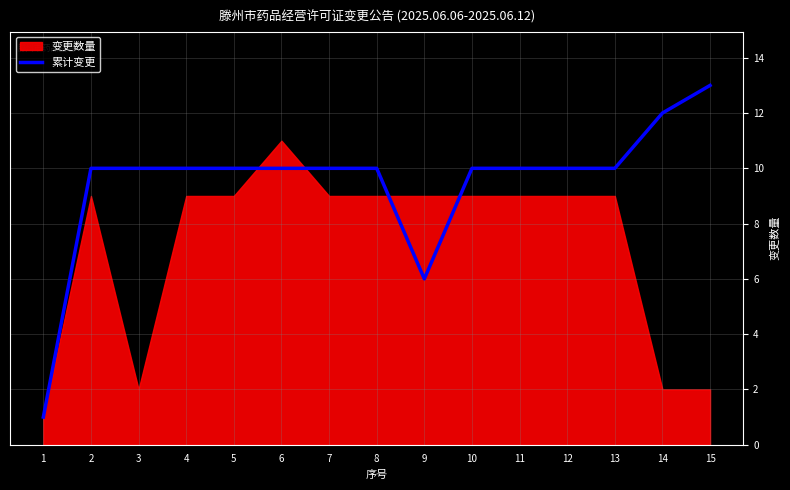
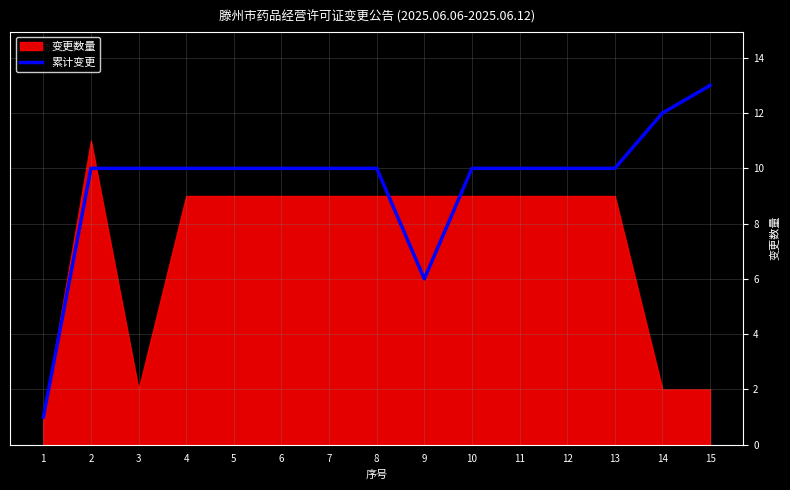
变更数量, 2: 9 -> 11
变更数量, 6: 11 -> 9
